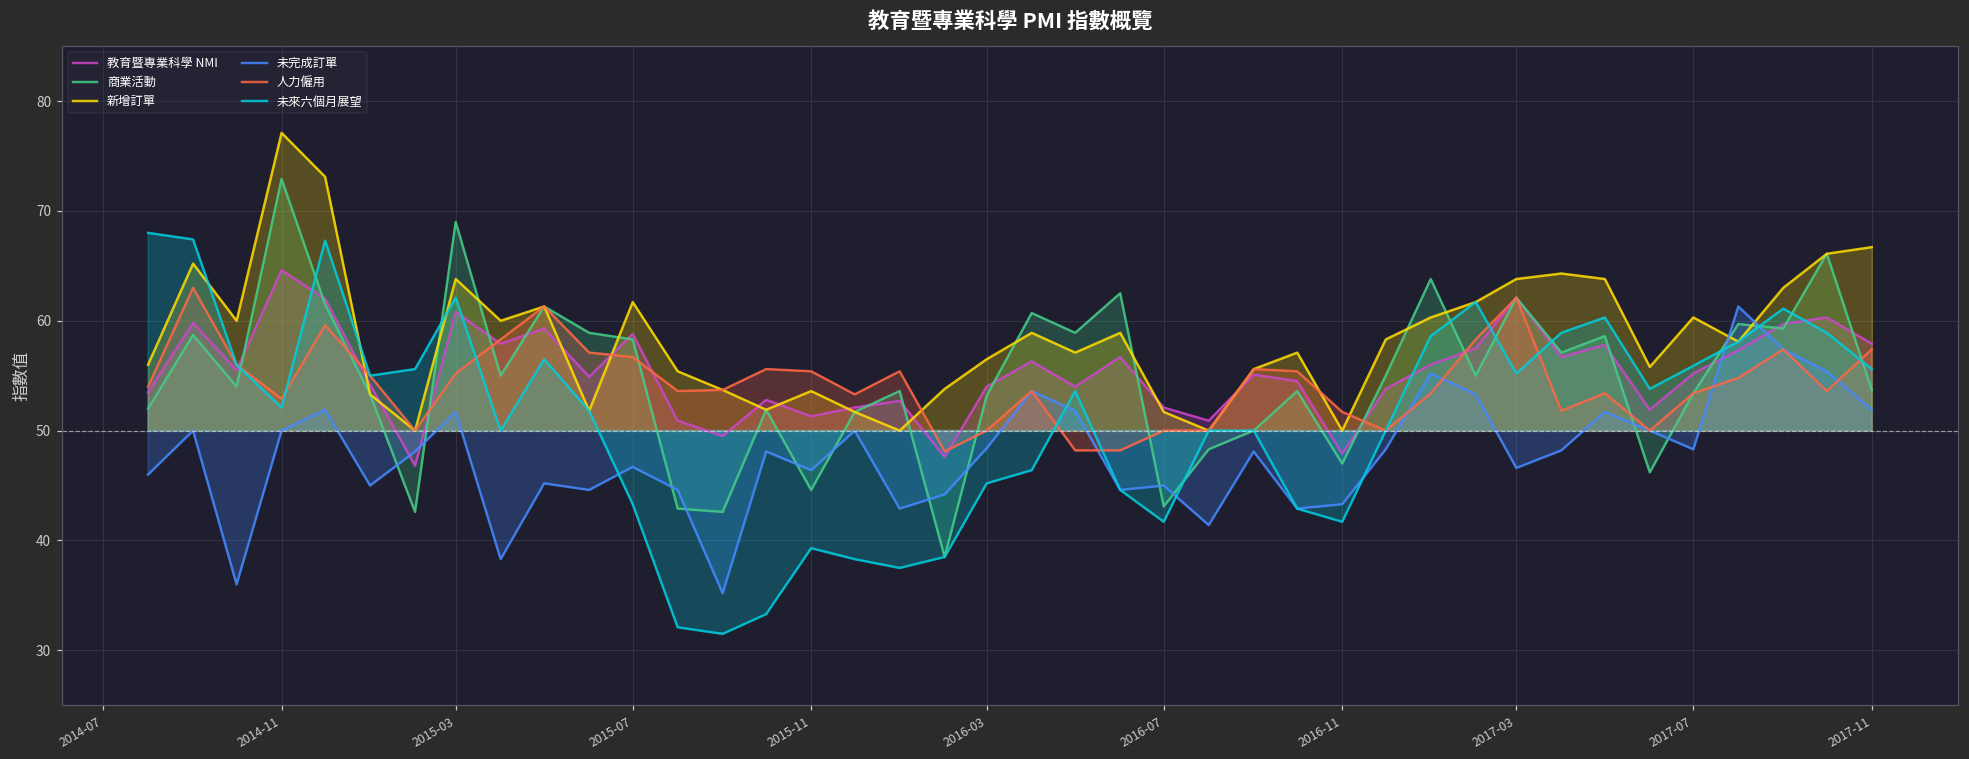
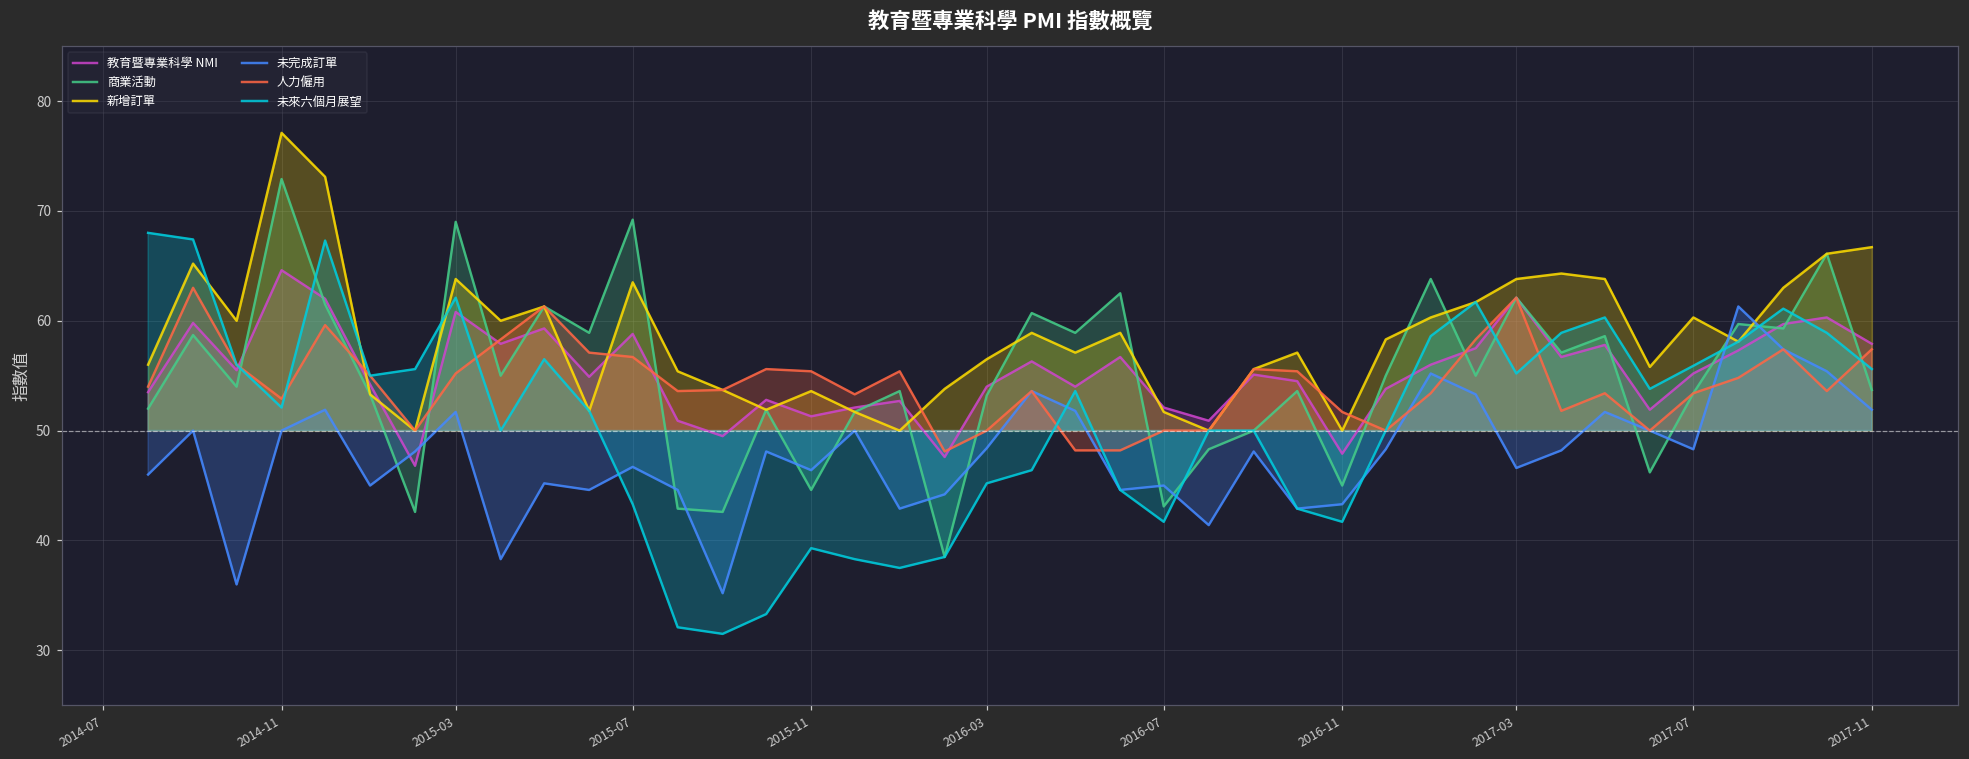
商業活動, 2015-07: 58 -> 69
新增訂單, 2015-07: 62 -> 64
商業活動, 2016-11: 47 -> 45
